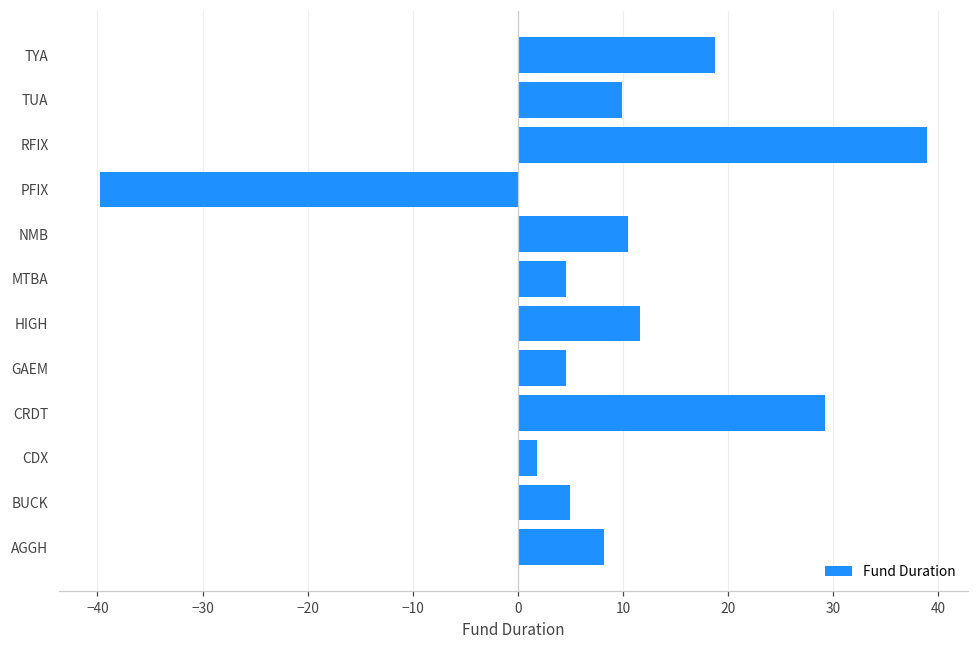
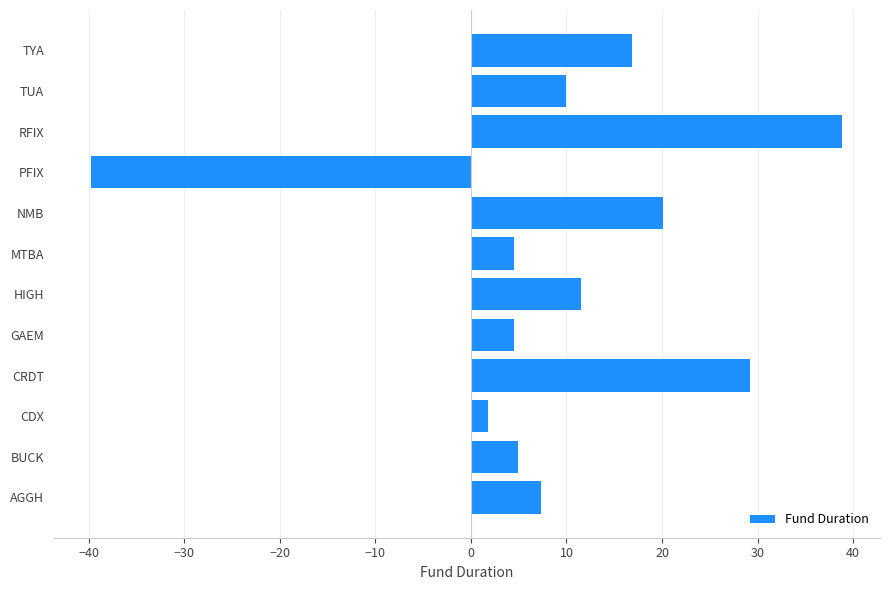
TYA: 19 -> 17
NMB: 10 -> 20
AGGH: 8 -> 7
